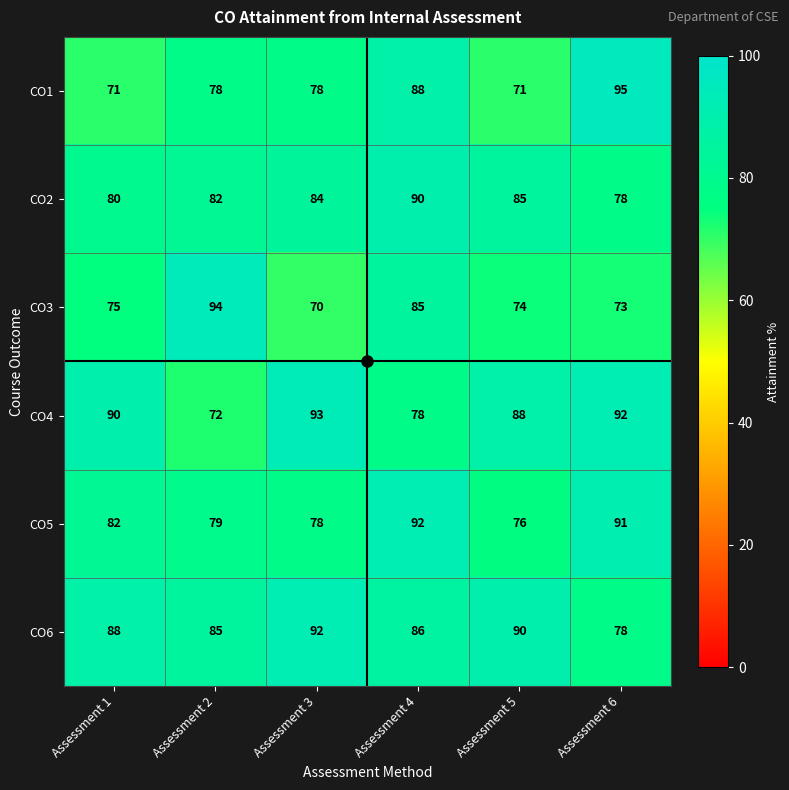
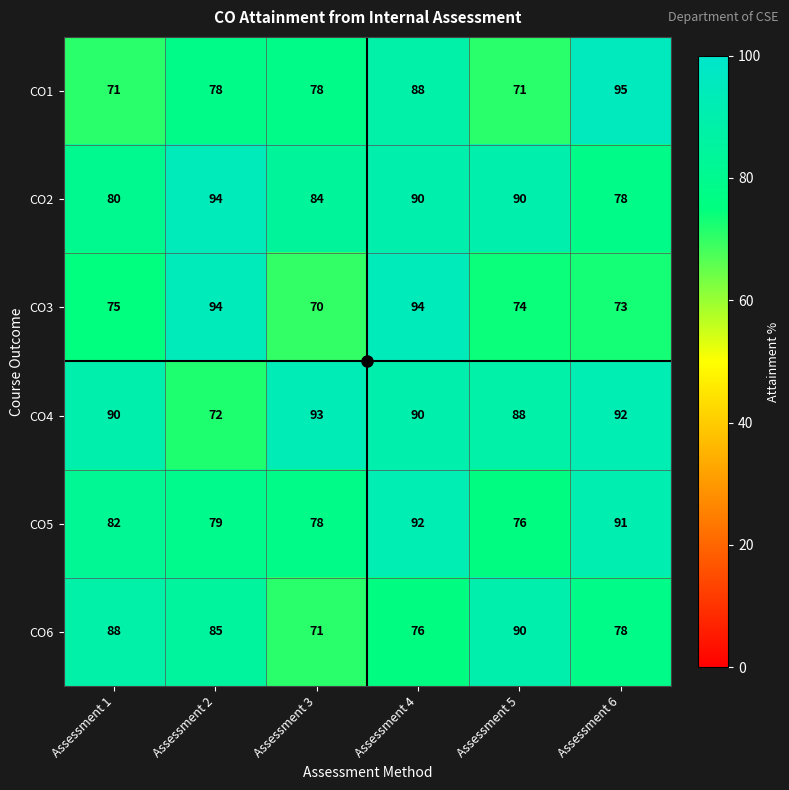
CO2, Assessment 2: 82 -> 94
CO2, Assessment 5: 85 -> 90
CO3, Assessment 4: 85 -> 94
CO4, Assessment 4: 78 -> 90
CO6, Assessment 3: 92 -> 71
CO6, Assessment 4: 86 -> 76
